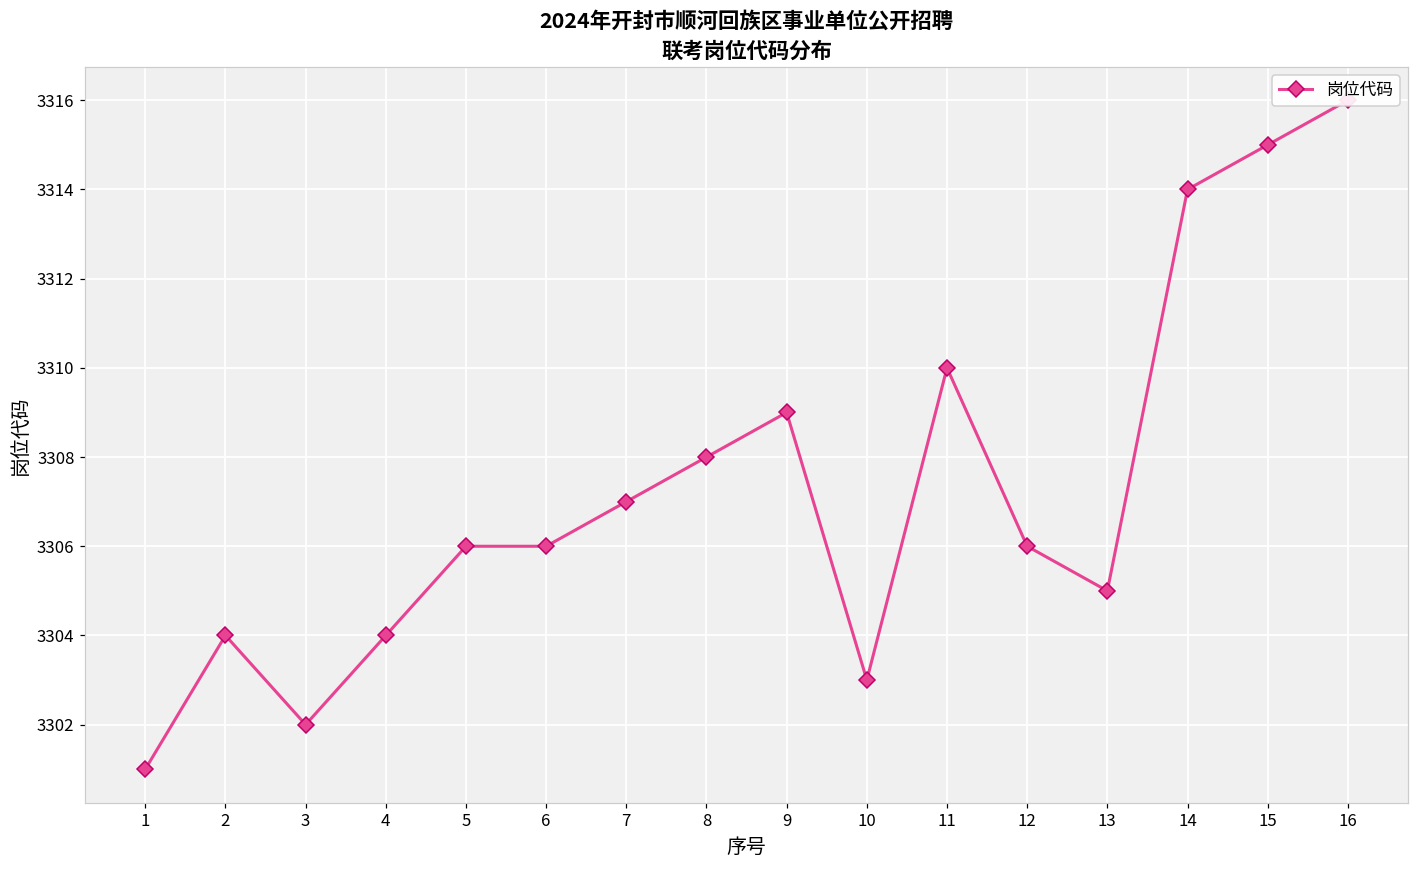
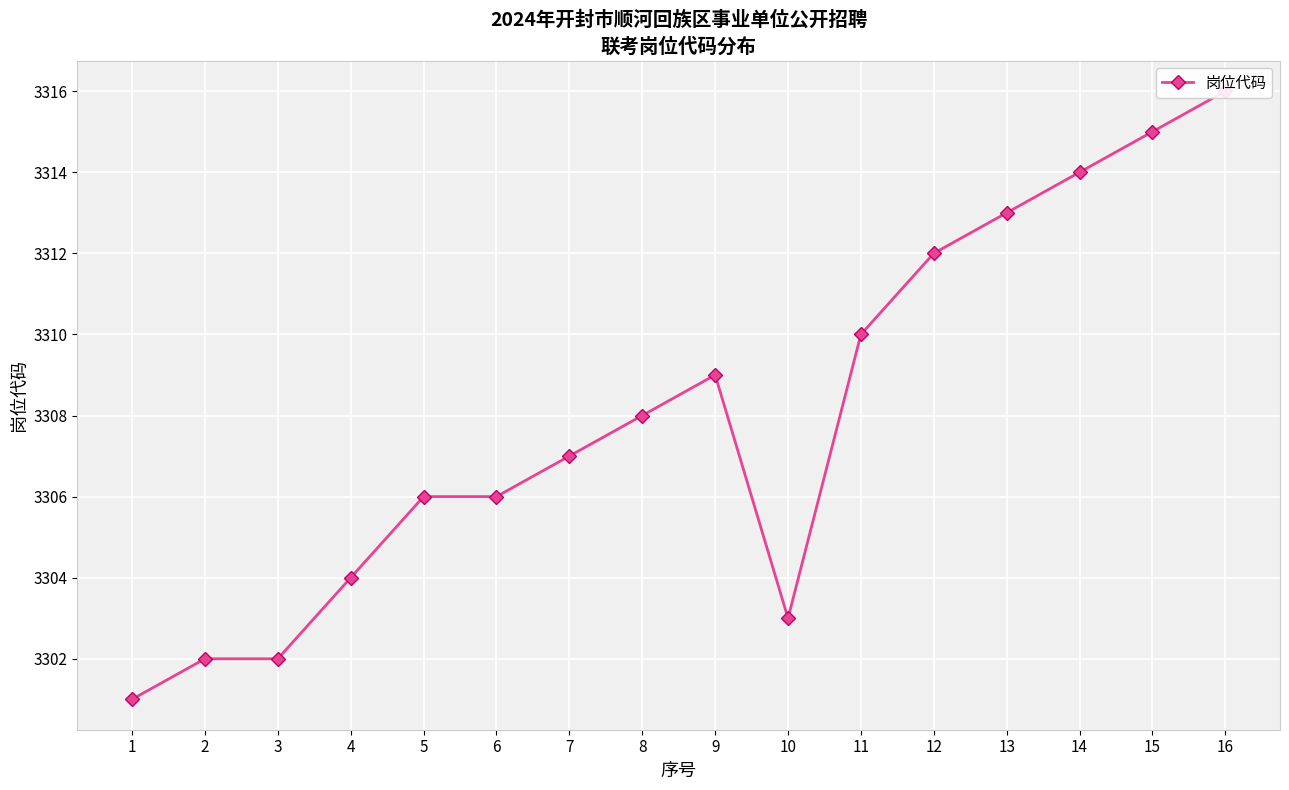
2: 3304 -> 3302
12: 3306 -> 3312
13: 3305 -> 3313
